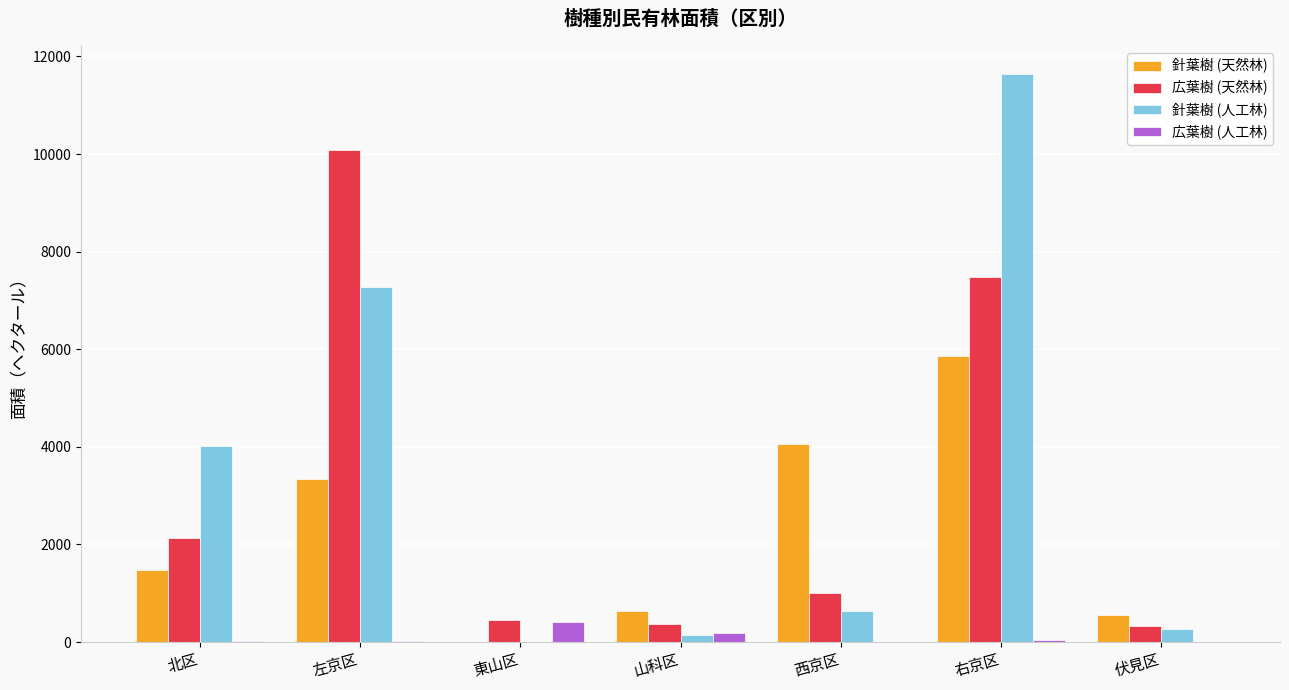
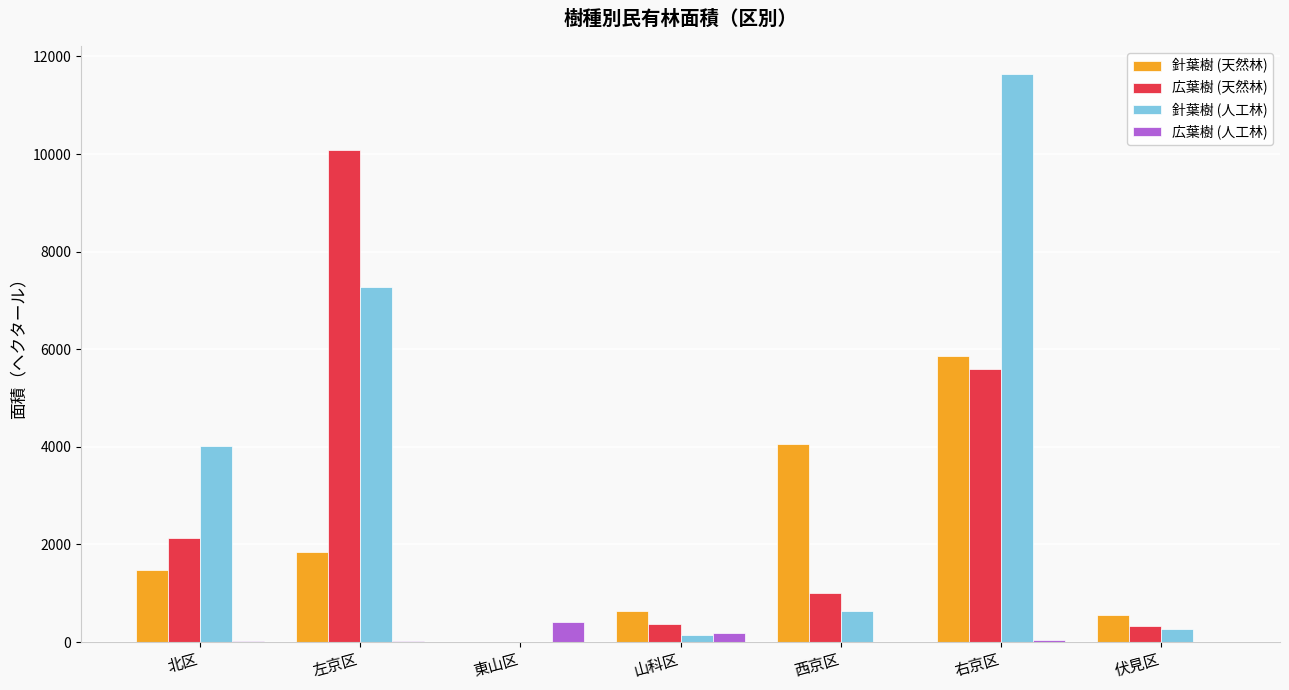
針葉樹 (天然林), 左京区: 3300 -> 1800
広葉樹 (天然林), 東山区: 400 -> 0
広葉樹 (天然林), 右京区: 7500 -> 5600
